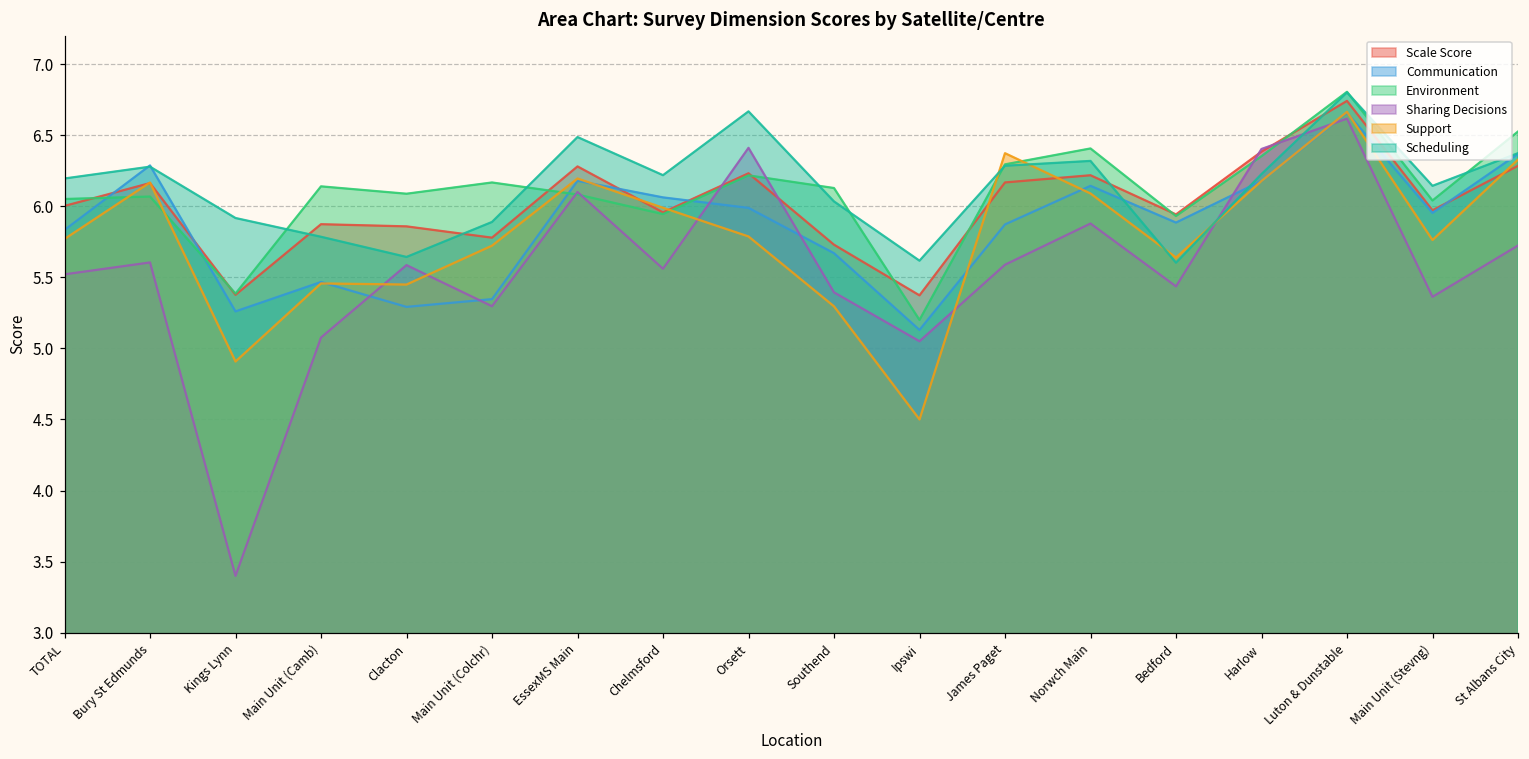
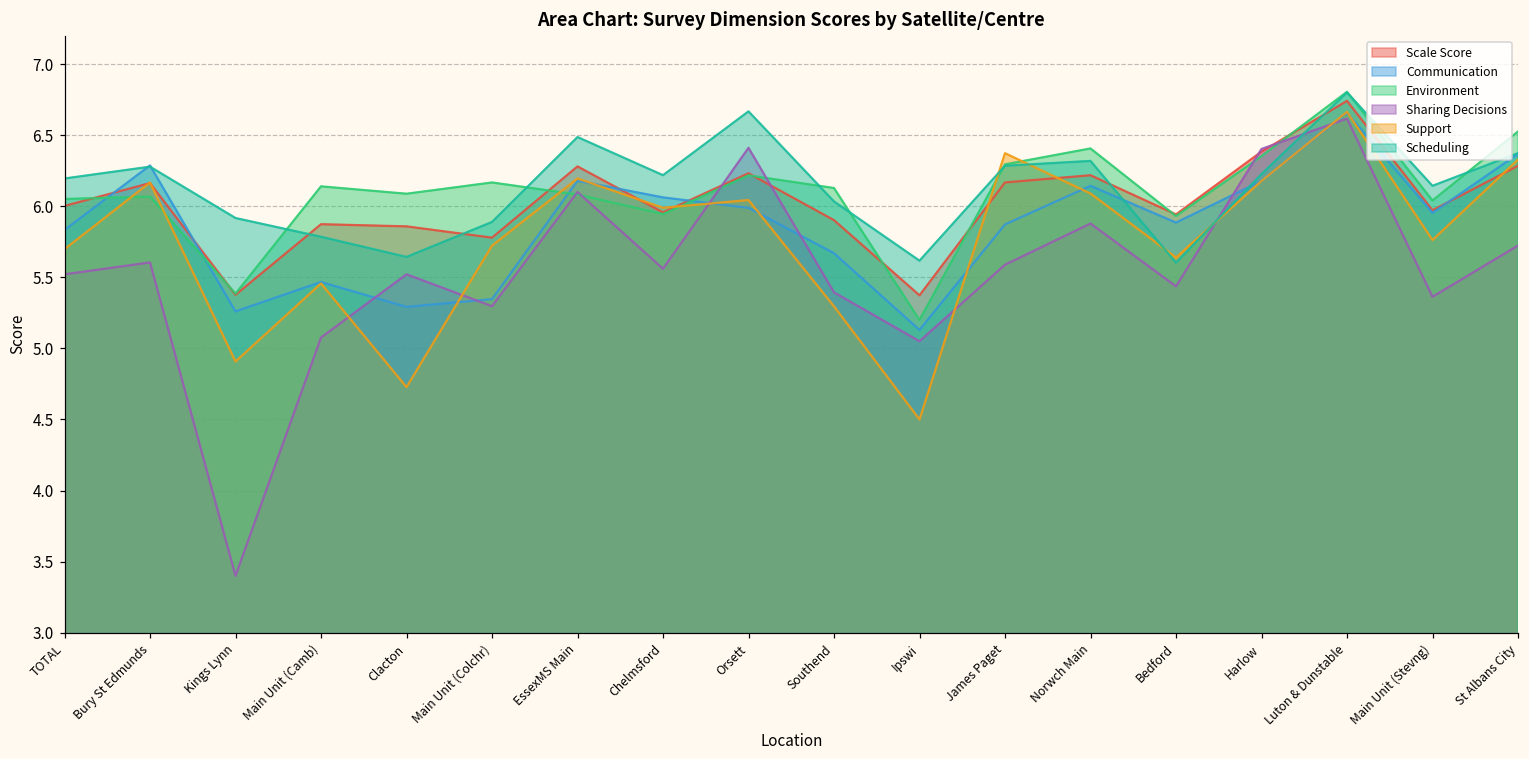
Support, TOTAL: 5.77 -> 5.70
Sharing Decisions, Clacton: 5.59 -> 5.52
Support, Clacton: 5.45 -> 4.73
Support, Orsett: 5.79 -> 6.04
Scale Score, Southend: 5.73 -> 5.90
